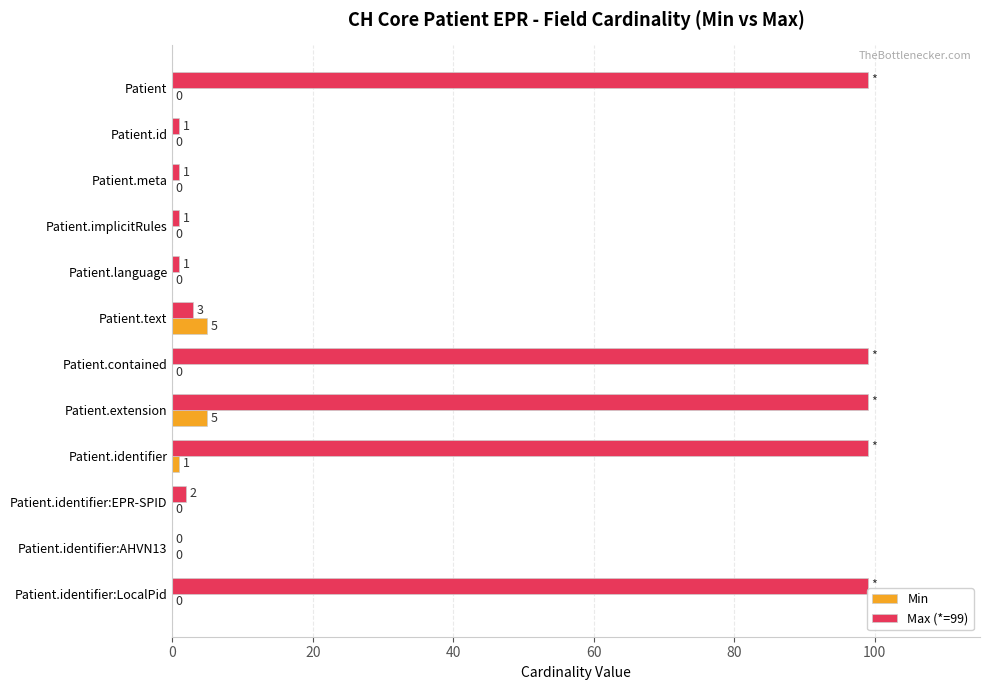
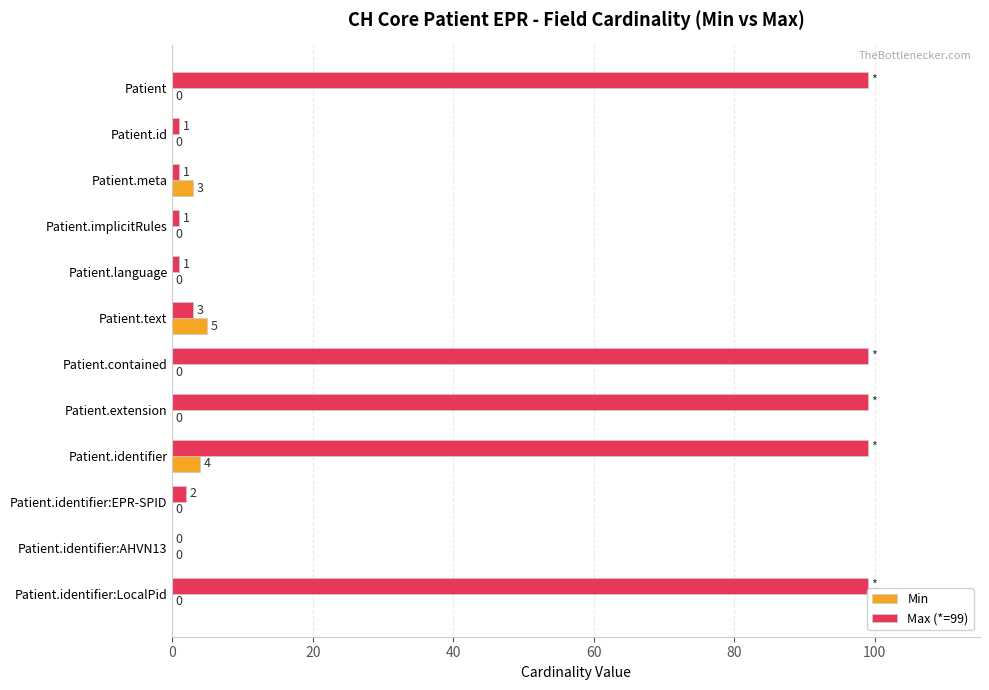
Min, Patient.meta: 0 -> 3
Min, Patient.extension: 5 -> 0
Min, Patient.identifier: 1 -> 4
